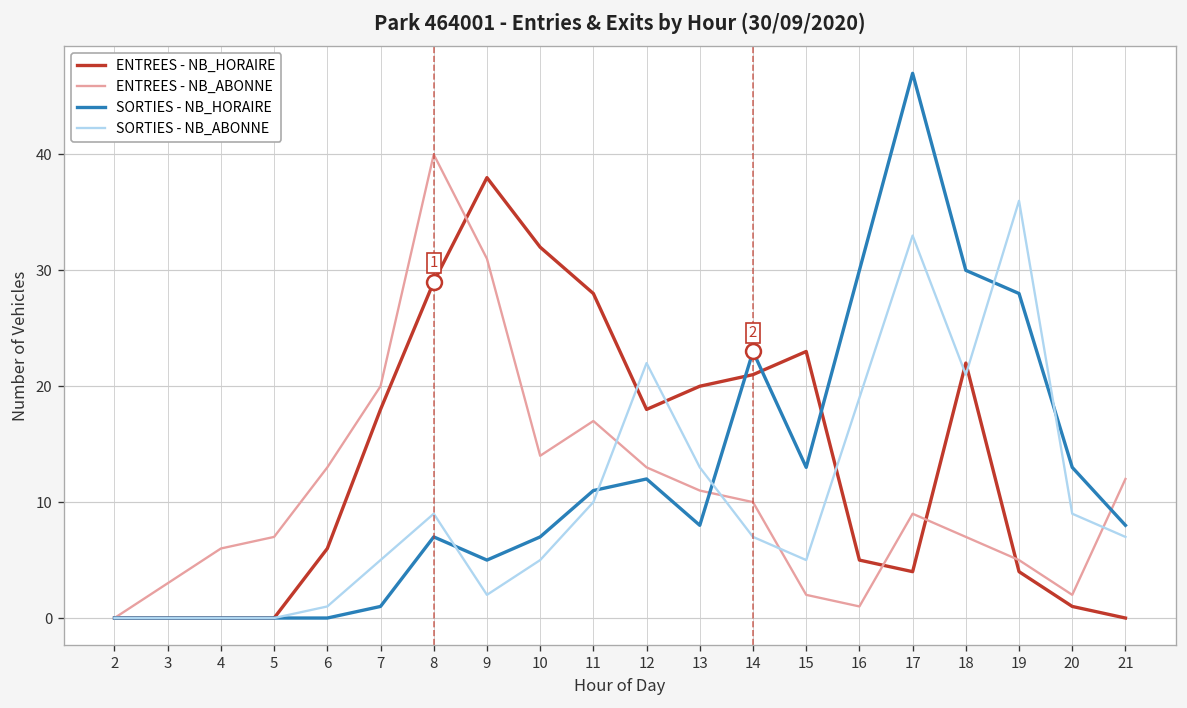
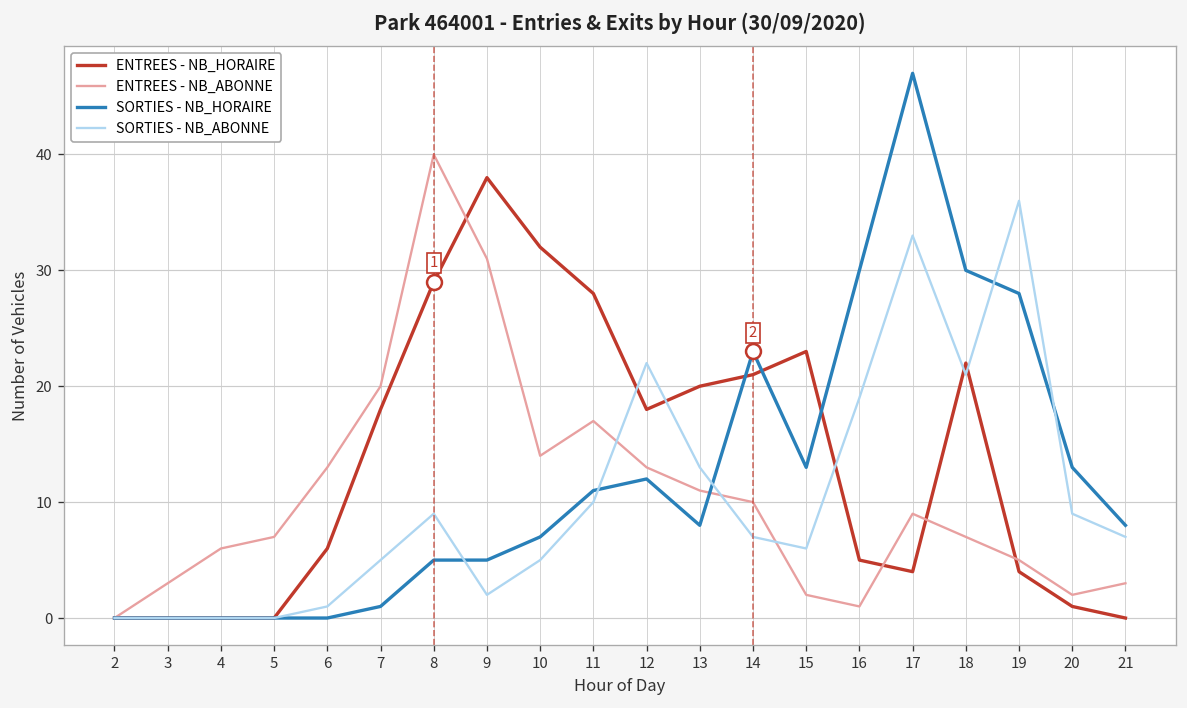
SORTIES - NB_HORAIRE, 8: 7 -> 5
SORTIES - NB_ABONNE, 15: 5 -> 6
ENTREES - NB_ABONNE, 21: 12 -> 3
